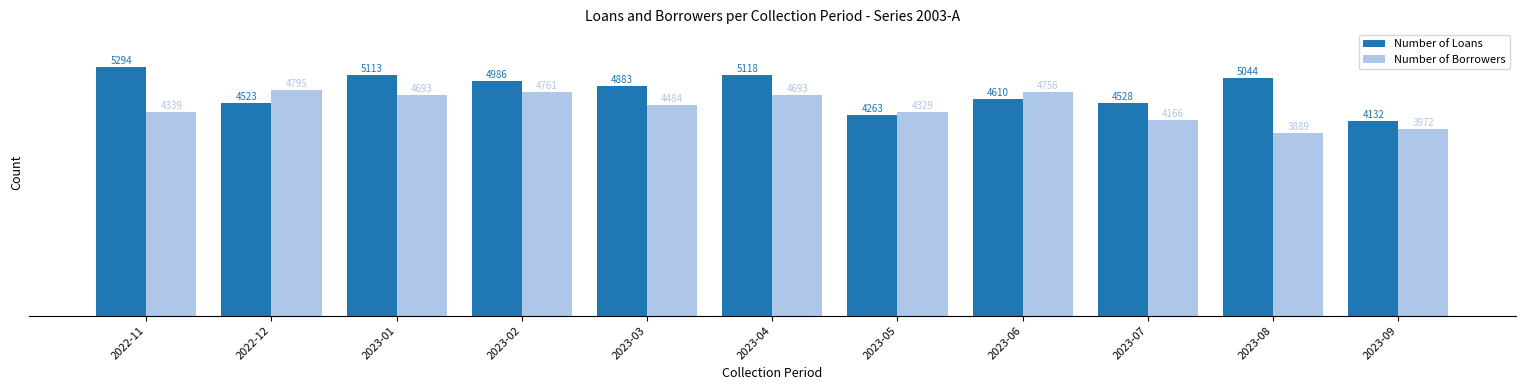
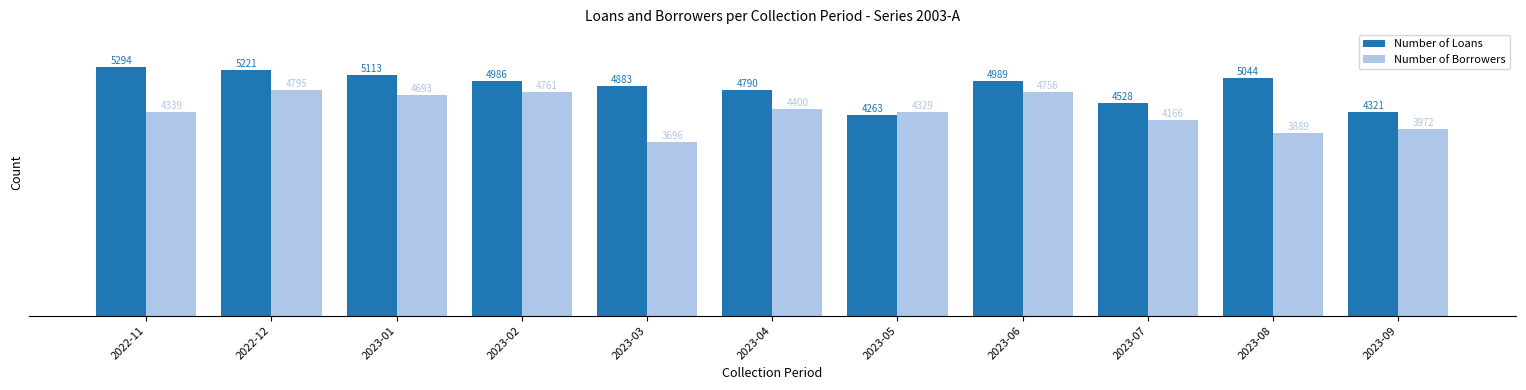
Number of Loans, 2022-12: 4523 -> 5221
Number of Borrowers, 2023-03: 4484 -> 3696
Number of Loans, 2023-04: 5118 -> 4790
Number of Borrowers, 2023-04: 4693 -> 4400
Number of Loans, 2023-06: 4610 -> 4989
Number of Loans, 2023-09: 4132 -> 4321
